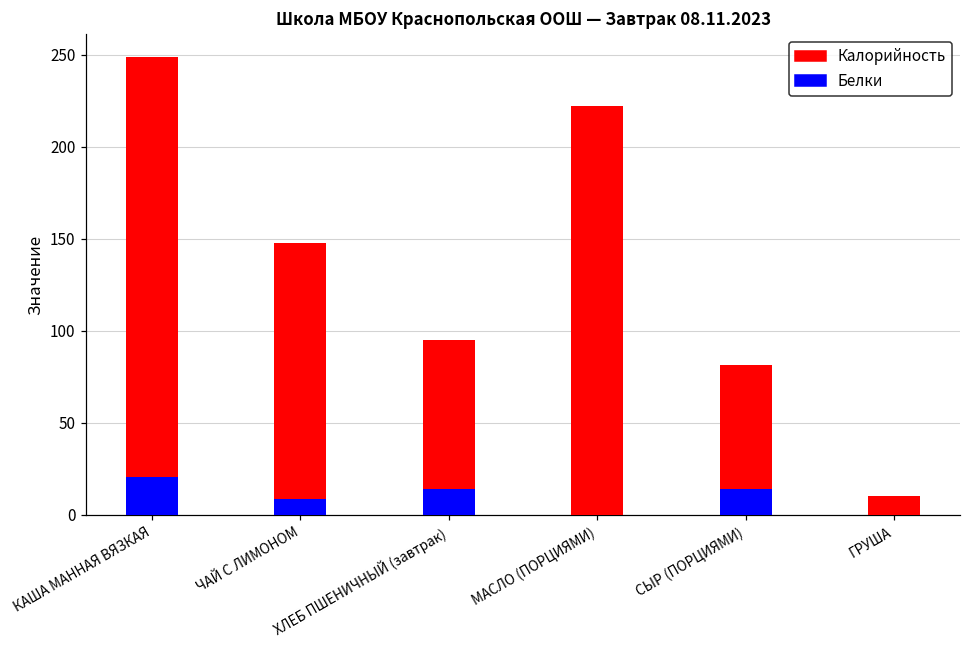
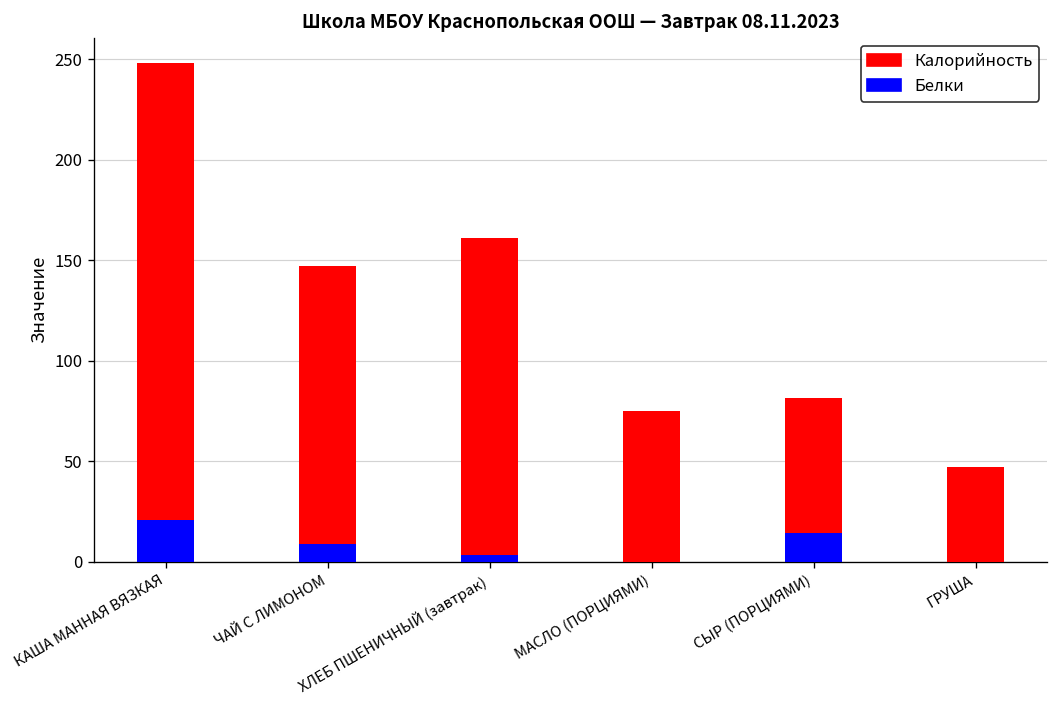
Калорийность, ХЛЕБ ПШЕНИЧНЫЙ (завтрак): 95 -> 161
Белки, ХЛЕБ ПШЕНИЧНЫЙ (завтрак): 14 -> 3
Калорийность, МАСЛО (ПОРЦИЯМИ): 222 -> 75
Калорийность, ГРУША: 10 -> 47
